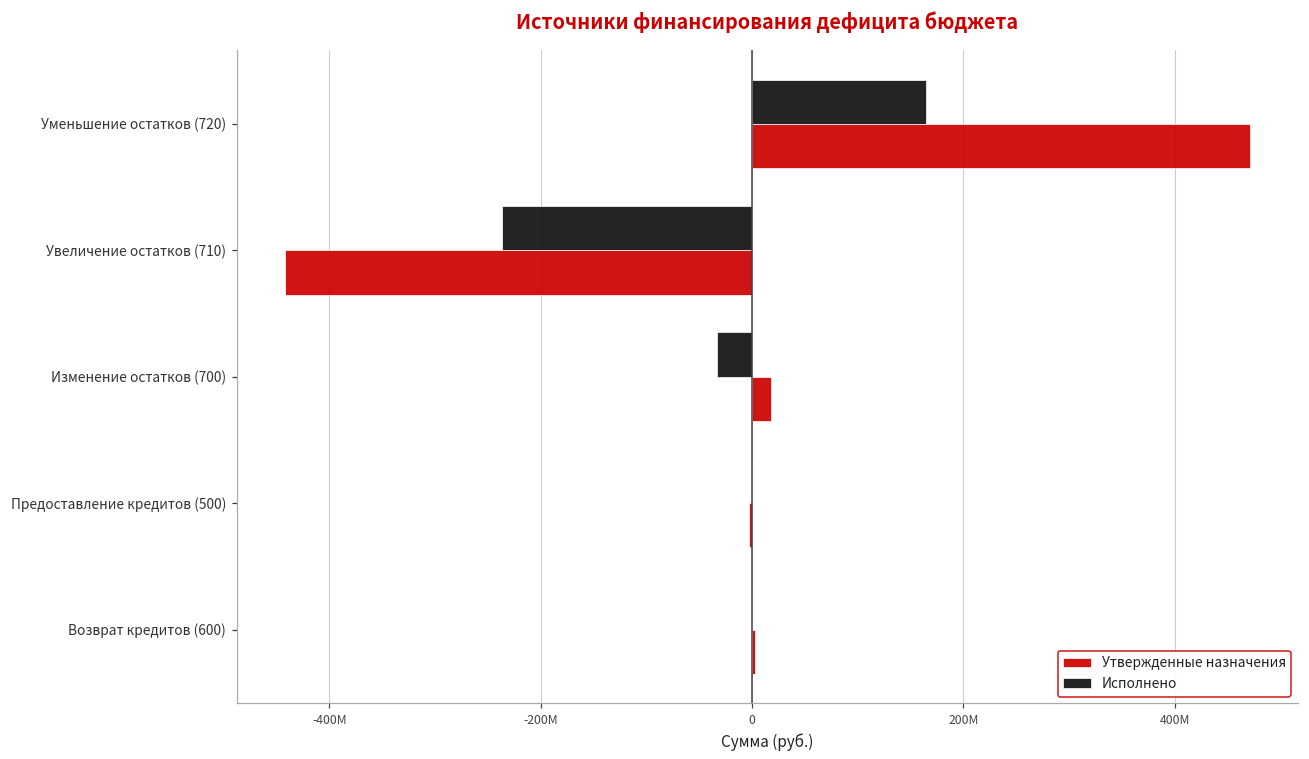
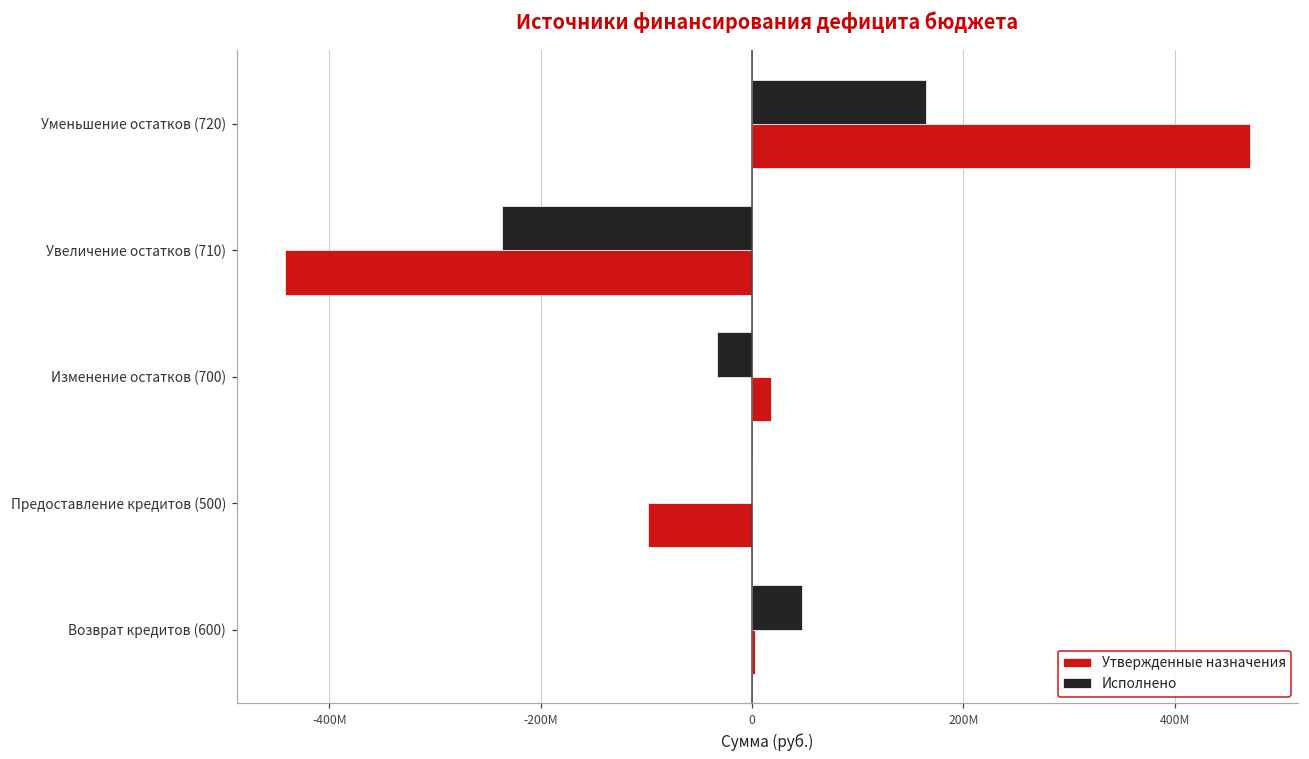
Утвержденные назначения, Предоставление кредитов (500): 0 -> -100000000
Исполнено, Возврат кредитов (600): 0 -> 50000000
